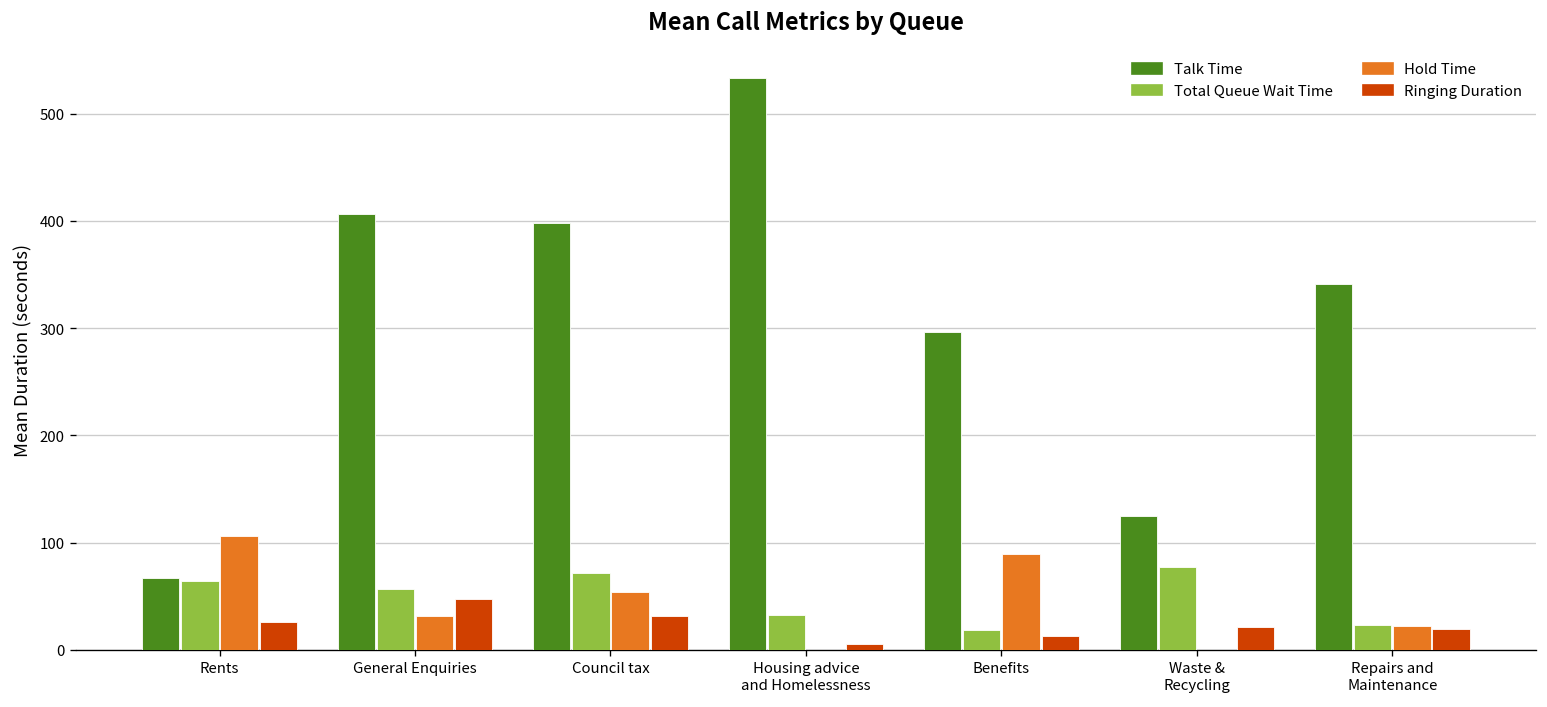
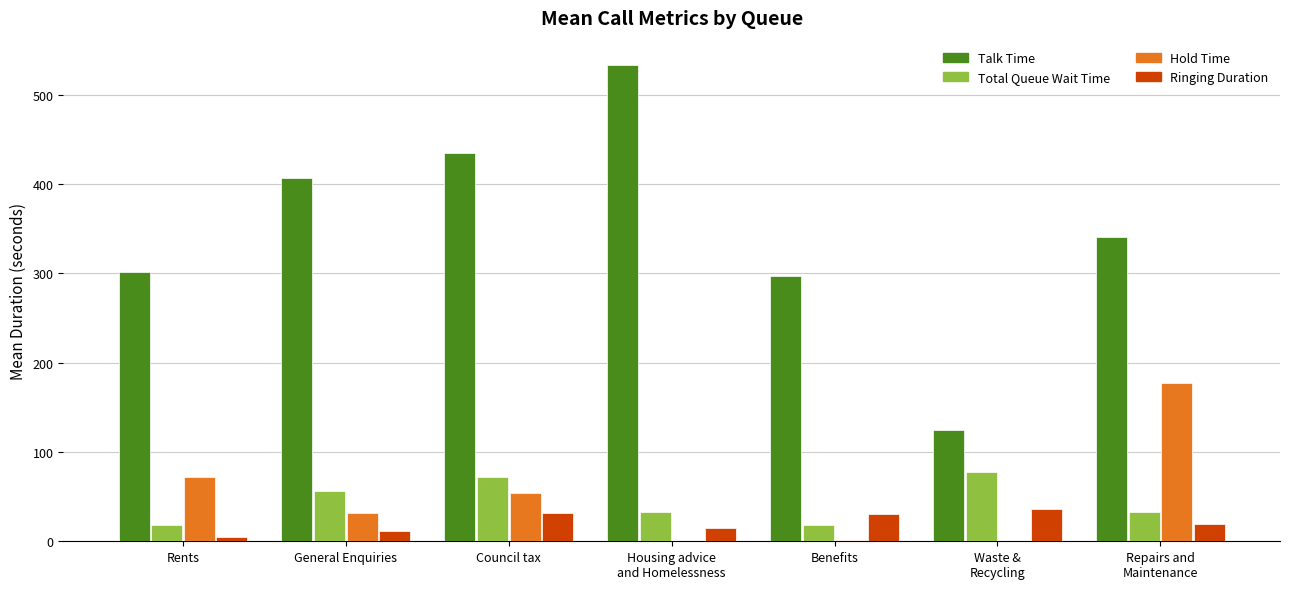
Talk Time, Rents: 70 -> 300
Total Queue Wait Time, Rents: 60 -> 20
Hold Time, Rents: 110 -> 70
Ringing Duration, Rents: 30 -> 0
Ringing Duration, General Enquiries: 50 -> 10
Talk Time, Council tax: 400 -> 440
Ringing Duration, Housing advice and Homelessness: 0 -> 10
Hold Time, Benefits: 90 -> 0
Ringing Duration, Benefits: 10 -> 30
Ringing Duration, Waste & Recycling: 20 -> 40
Total Queue Wait Time, Repairs and Maintenance: 20 -> 30
Hold Time, Repairs and Maintenance: 20 -> 180
